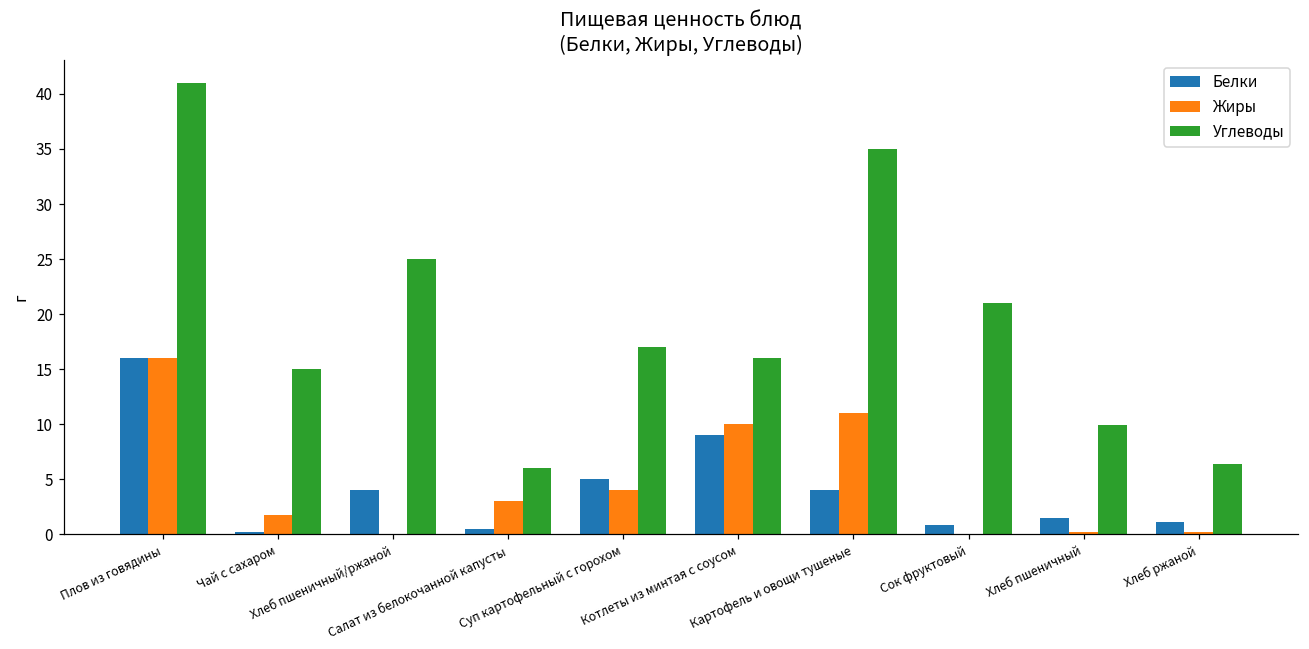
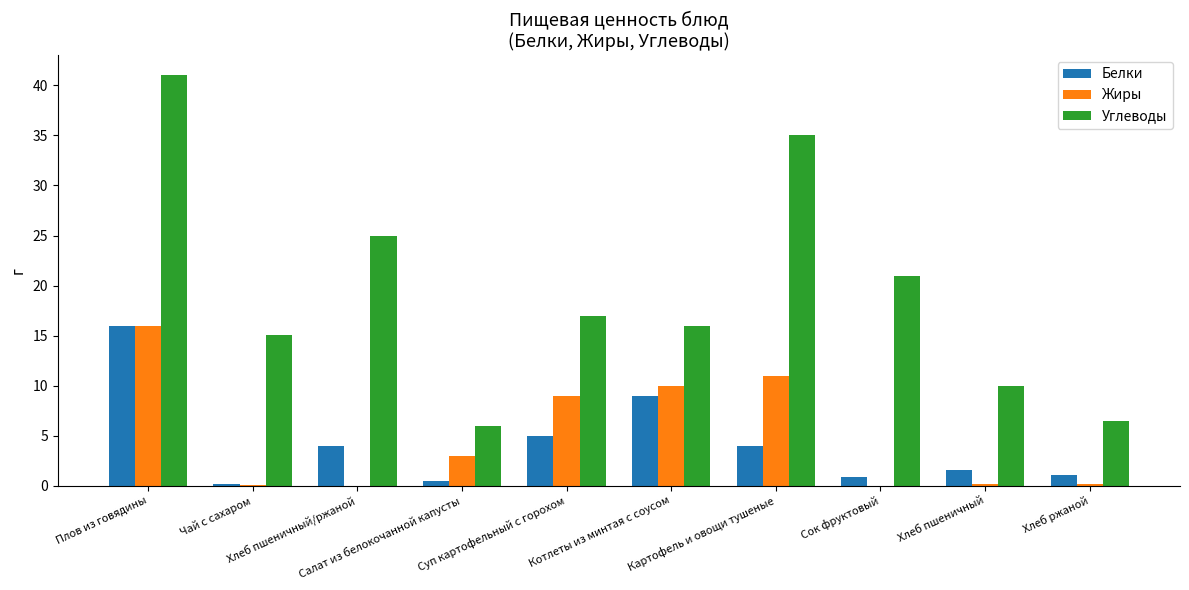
Жиры, Чай с сахаром: 1.7 -> 0.1
Жиры, Суп картофельный с горохом: 4 -> 9
